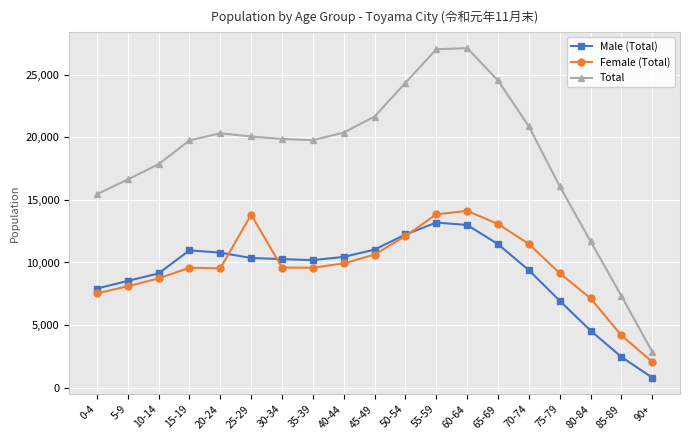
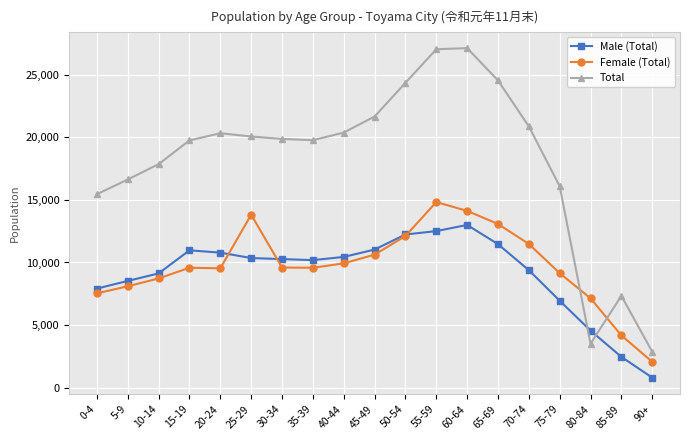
Male (Total), 55-59: 13,200 -> 12,500
Female (Total), 55-59: 13,800 -> 14,800
Total, 80-84: 11,700 -> 3,500
